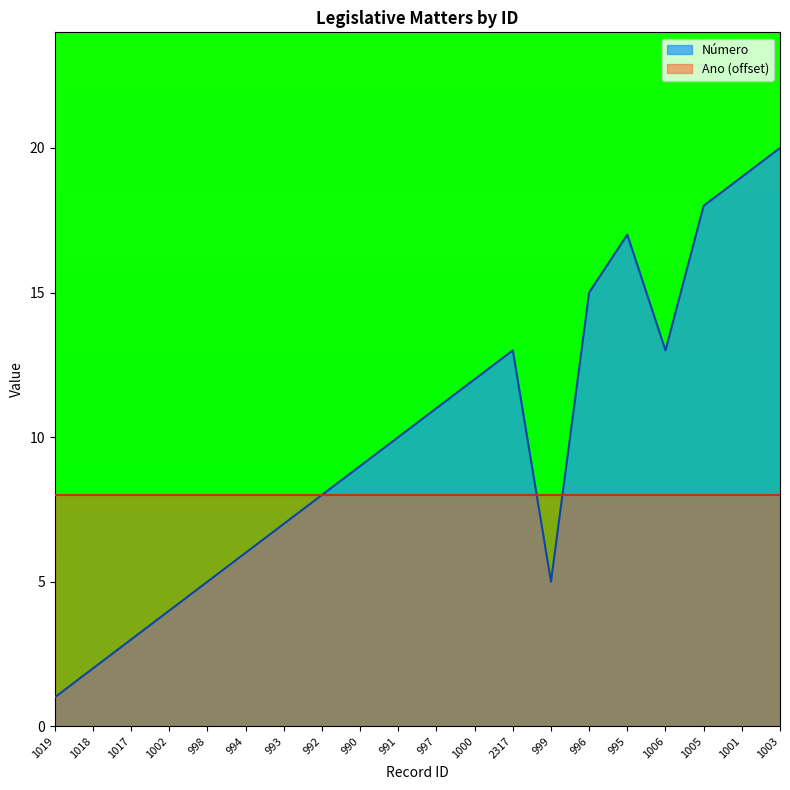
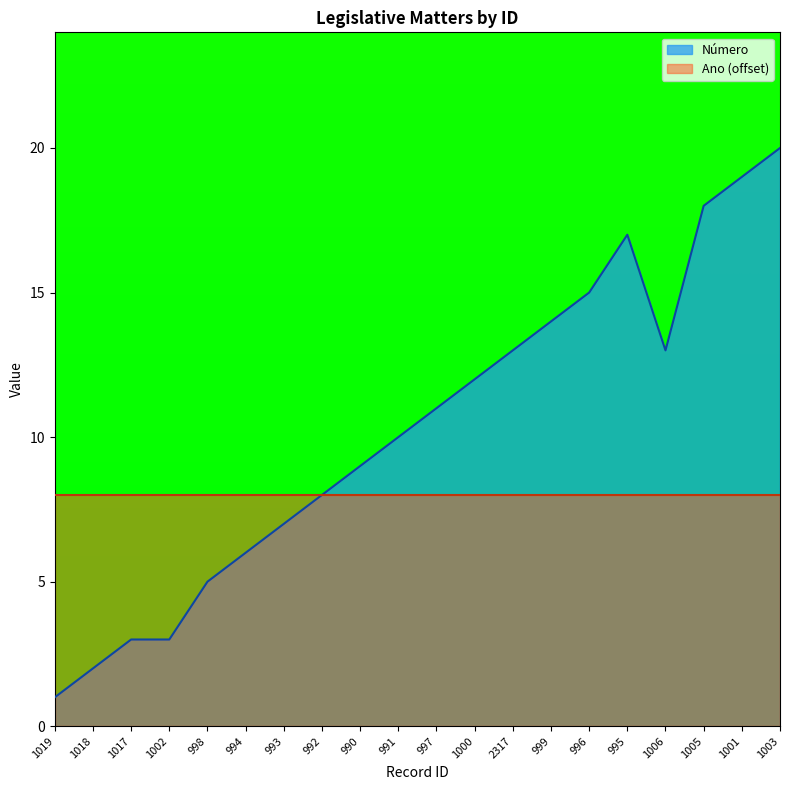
Número, 1002: 4 -> 3
Número, 999: 5 -> 14
